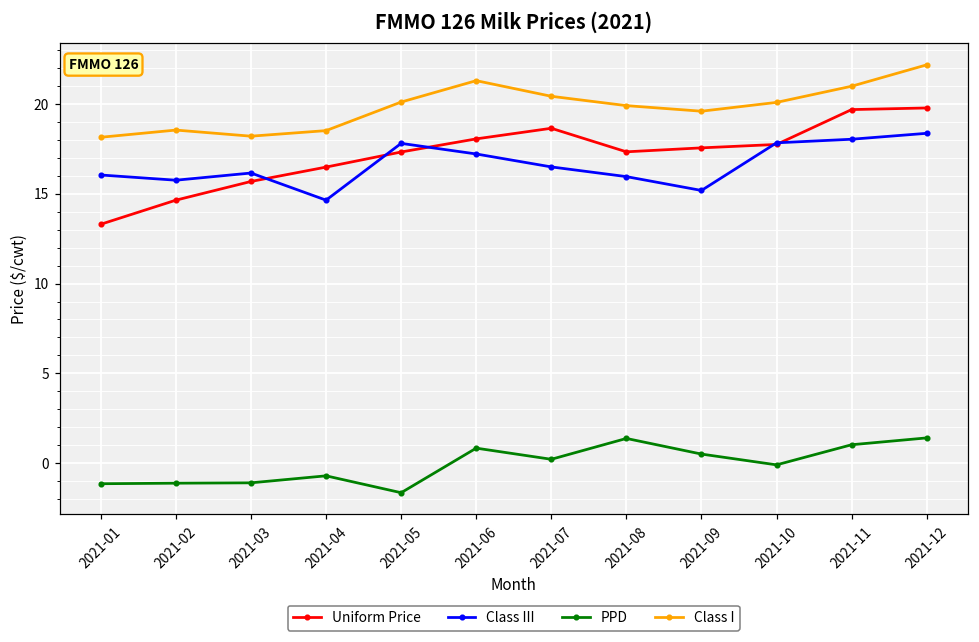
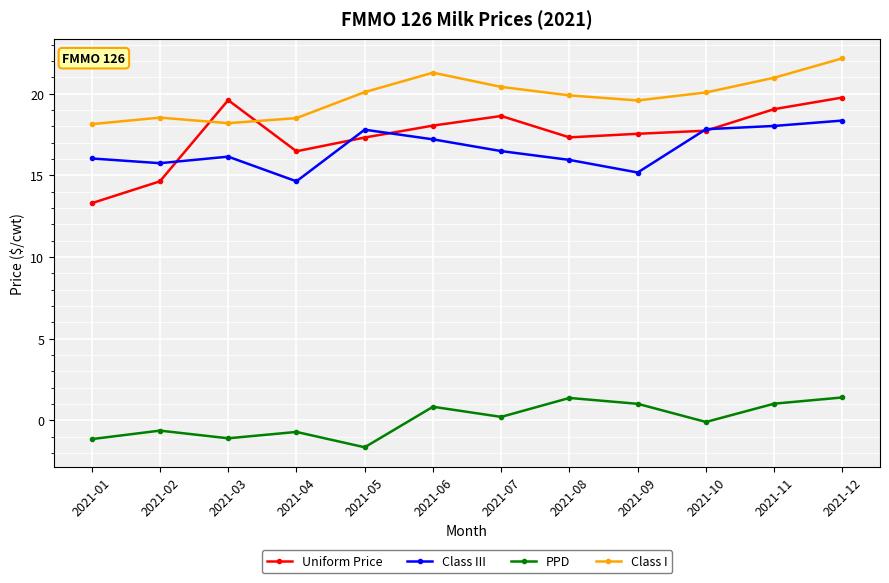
PPD, 2021-02: -1.1 -> -0.6
Uniform Price, 2021-03: 15.7 -> 19.6
PPD, 2021-09: 0.5 -> 1.0
Uniform Price, 2021-11: 19.7 -> 19.1
